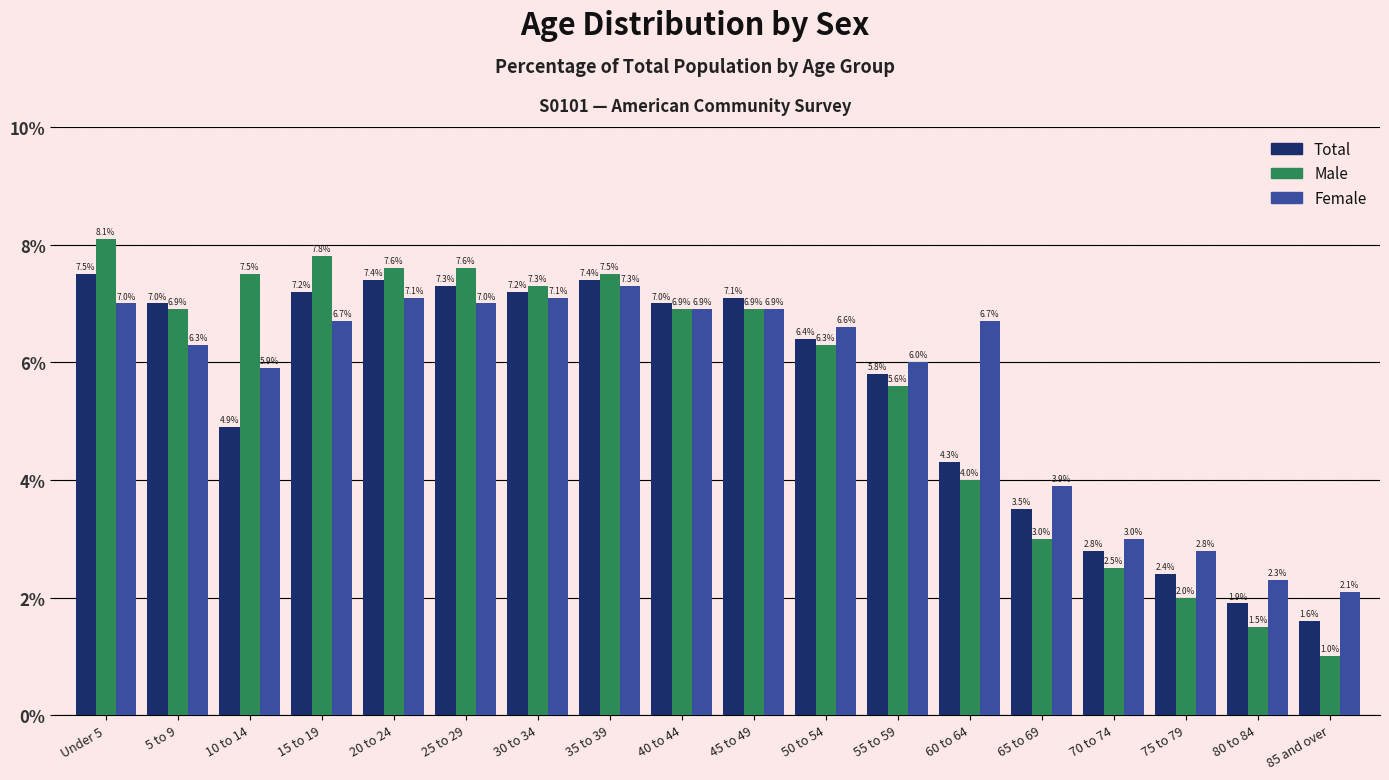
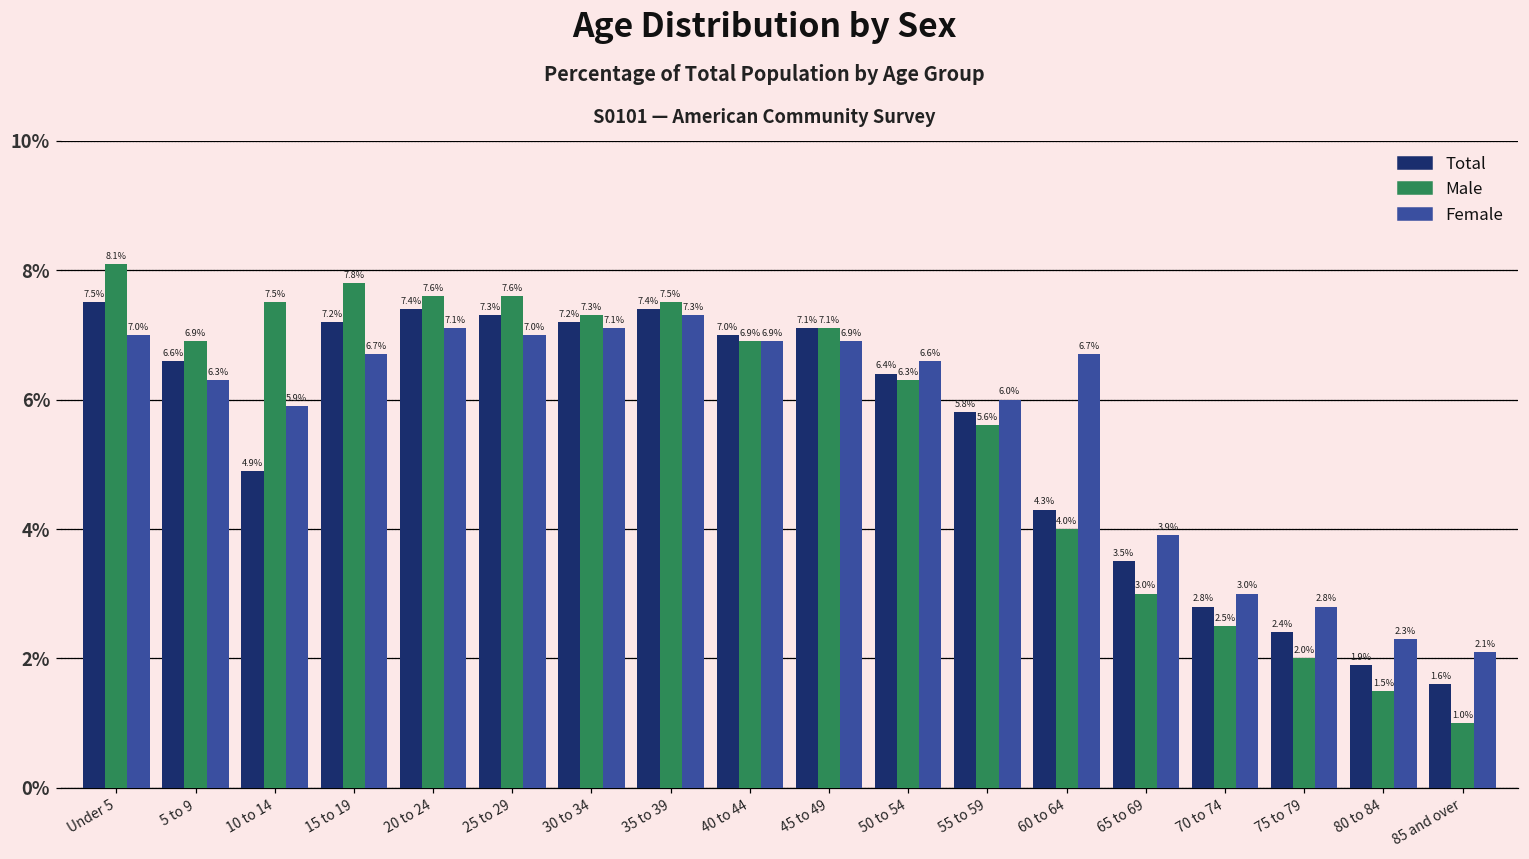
Total, 5 to 9: 7.0% -> 6.6%
Male, 45 to 49: 6.9% -> 7.1%
